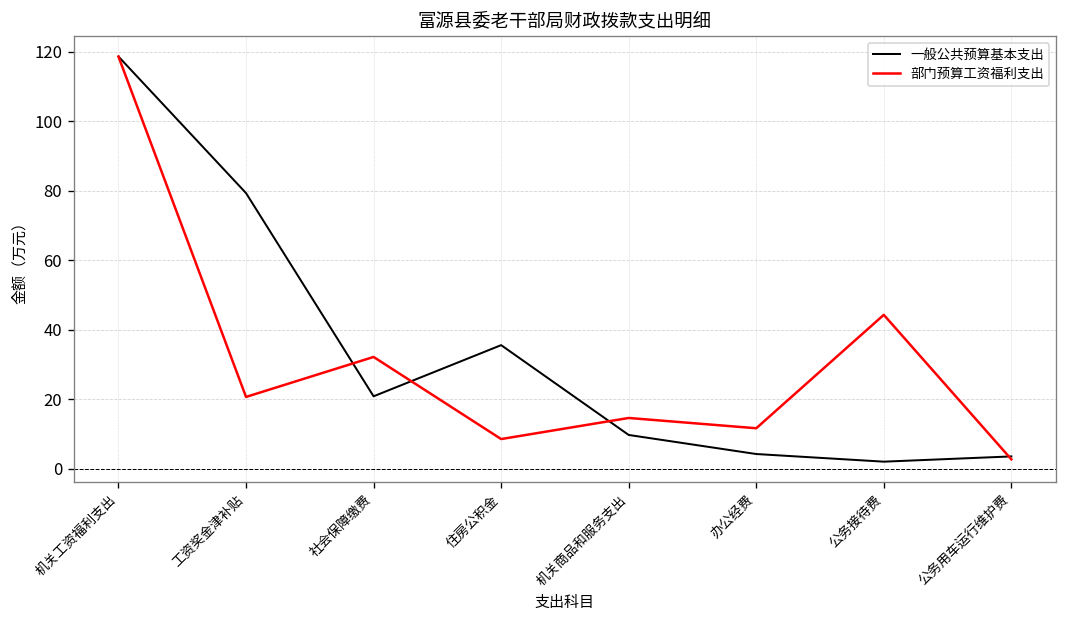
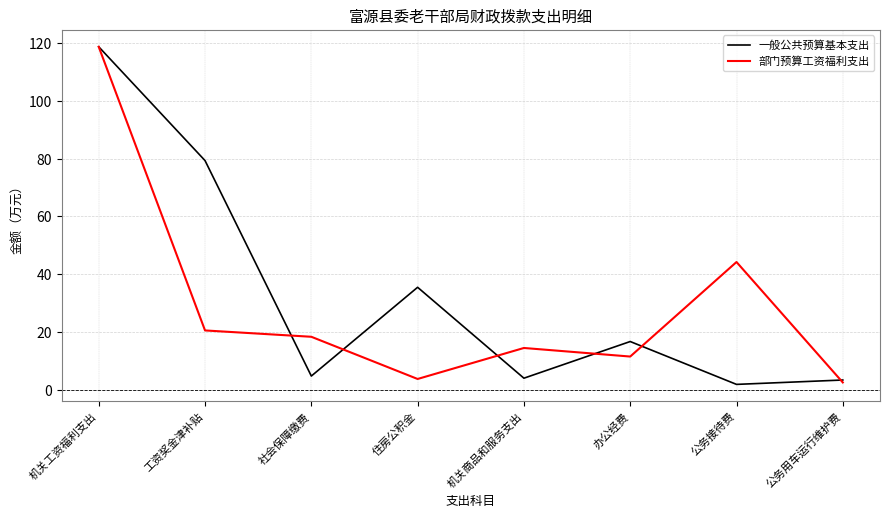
一般公共预算基本支出, 社会保障缴费: 21 -> 5
部门预算工资福利支出, 社会保障缴费: 32 -> 18
部门预算工资福利支出, 住房公积金: 9 -> 4
一般公共预算基本支出, 机关商品和服务支出: 10 -> 4
一般公共预算基本支出, 办公经费: 4 -> 17
